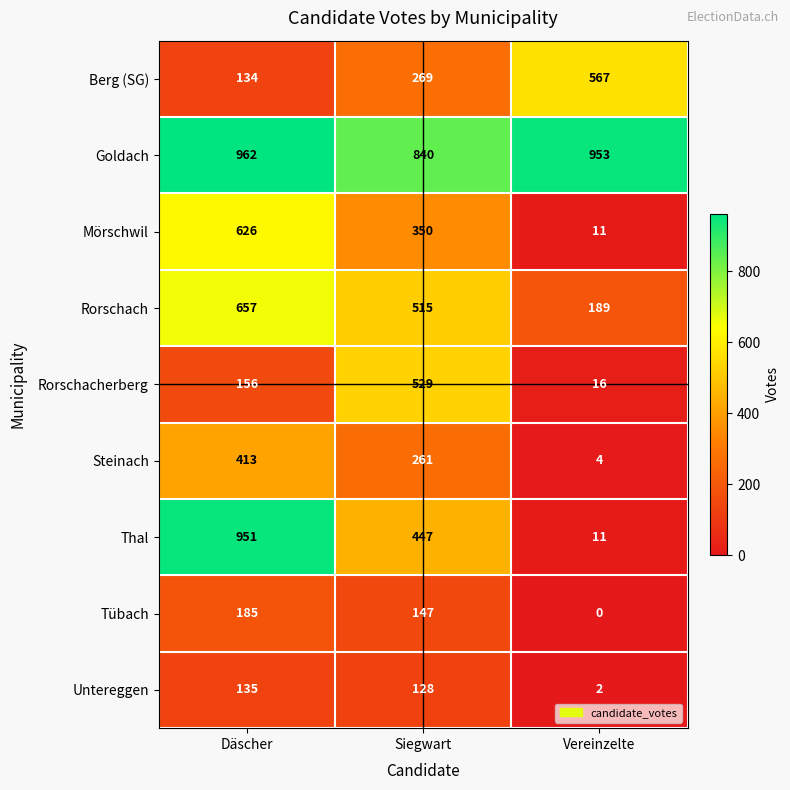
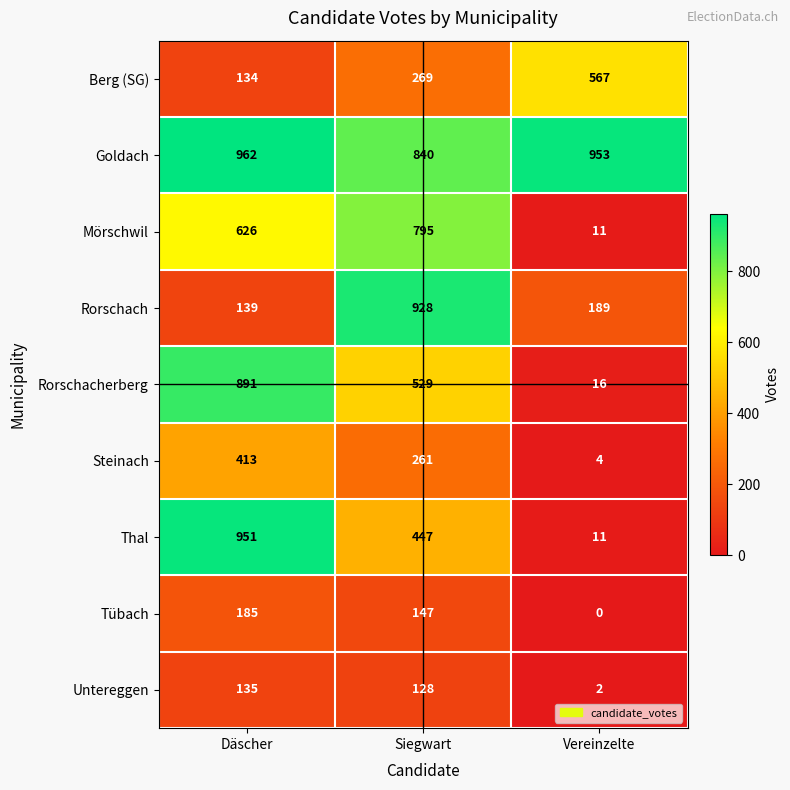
Mörschwil, Siegwart: 350 -> 795
Rorschach, Däscher: 657 -> 139
Rorschach, Siegwart: 515 -> 928
Rorschacherberg, Däscher: 156 -> 891
